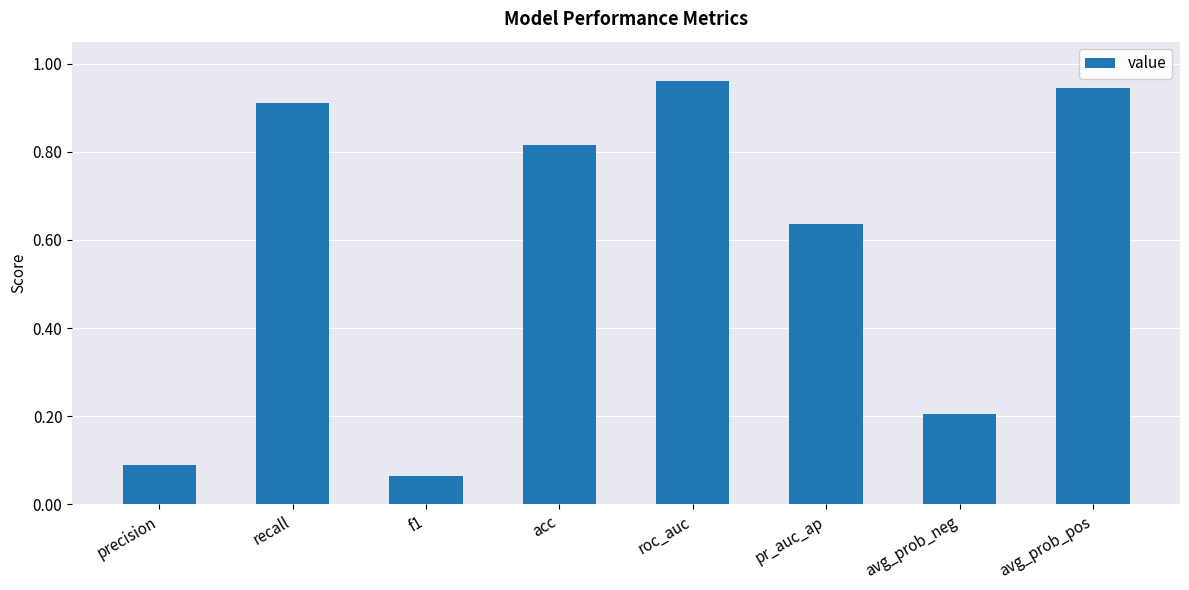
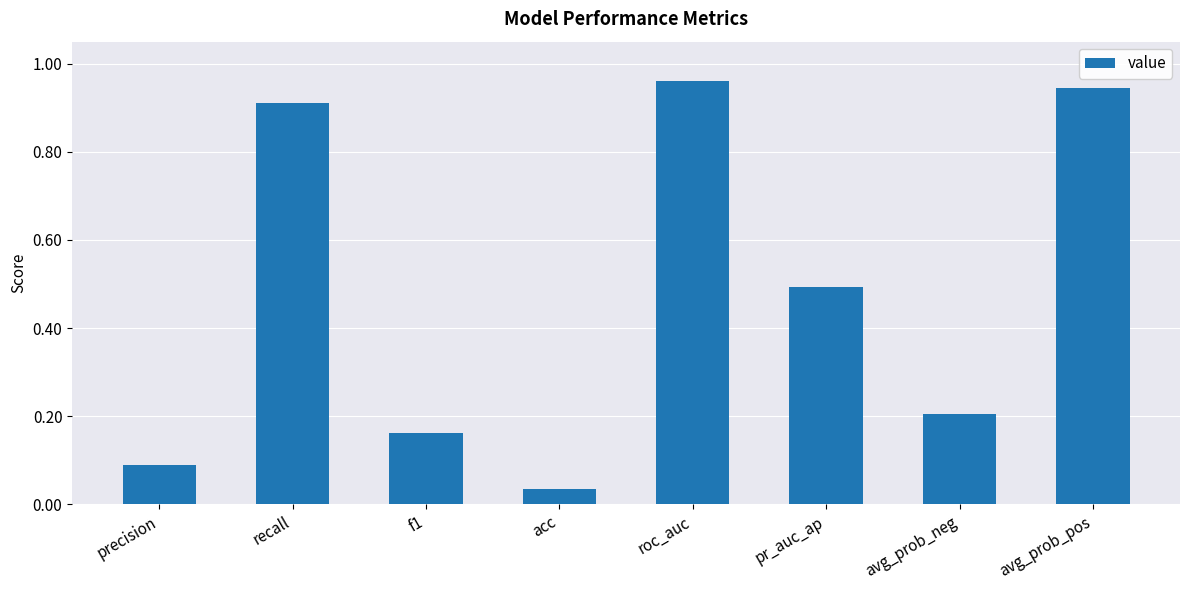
f1: 0.07 -> 0.16
acc: 0.82 -> 0.04
pr_auc_ap: 0.64 -> 0.49
